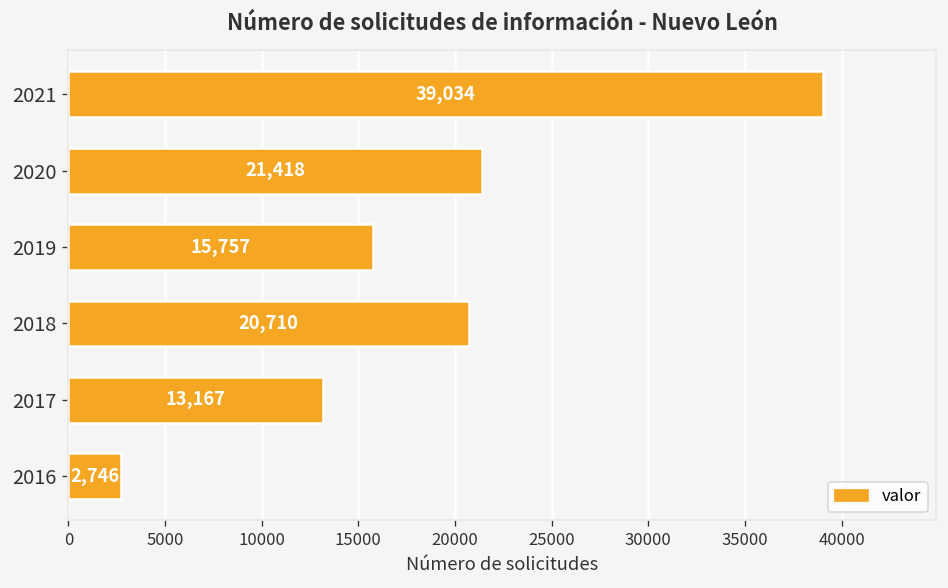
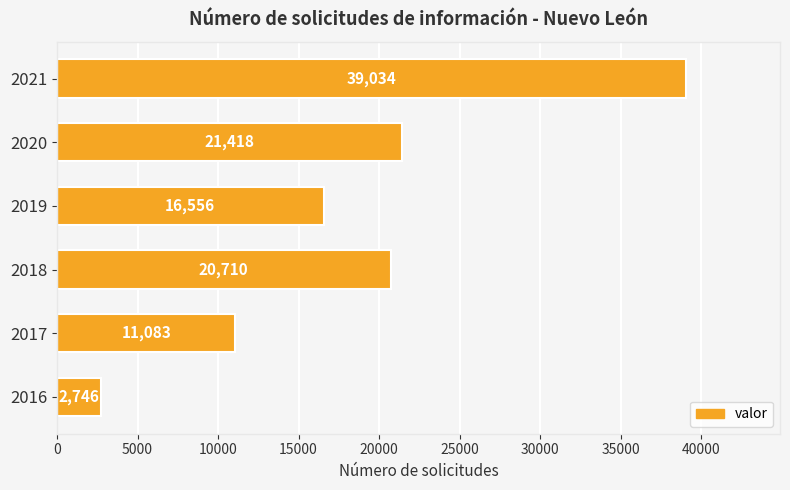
2019: 15,757 -> 16,556
2017: 13,167 -> 11,083
